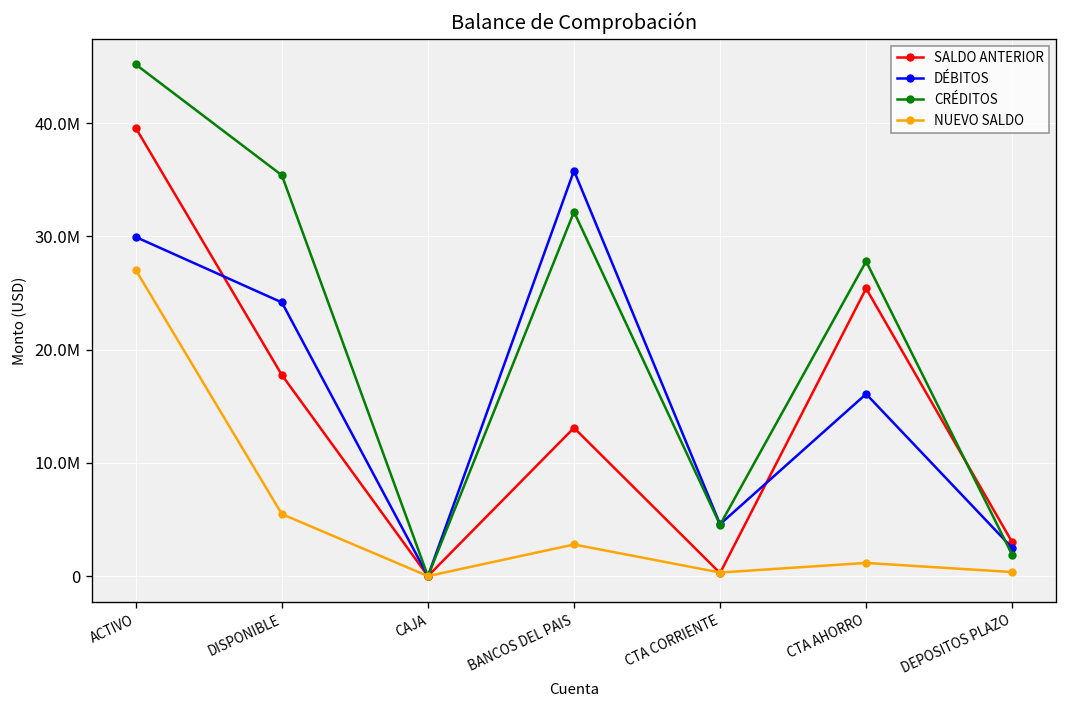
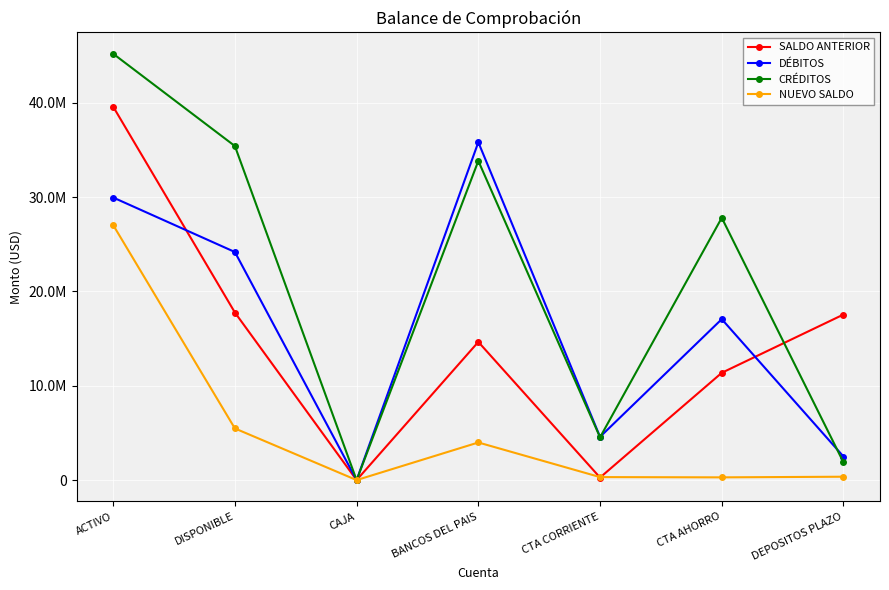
SALDO ANTERIOR, BANCOS DEL PAIS: 13000000 -> 15000000
CRÉDITOS, BANCOS DEL PAIS: 32000000 -> 34000000
NUEVO SALDO, BANCOS DEL PAIS: 3000000 -> 4000000
SALDO ANTERIOR, CTA AHORRO: 25000000 -> 11000000
DÉBITOS, CTA AHORRO: 16000000 -> 17000000
NUEVO SALDO, CTA AHORRO: 1000000 -> 0
SALDO ANTERIOR, DEPOSITOS PLAZO: 3000000 -> 18000000
